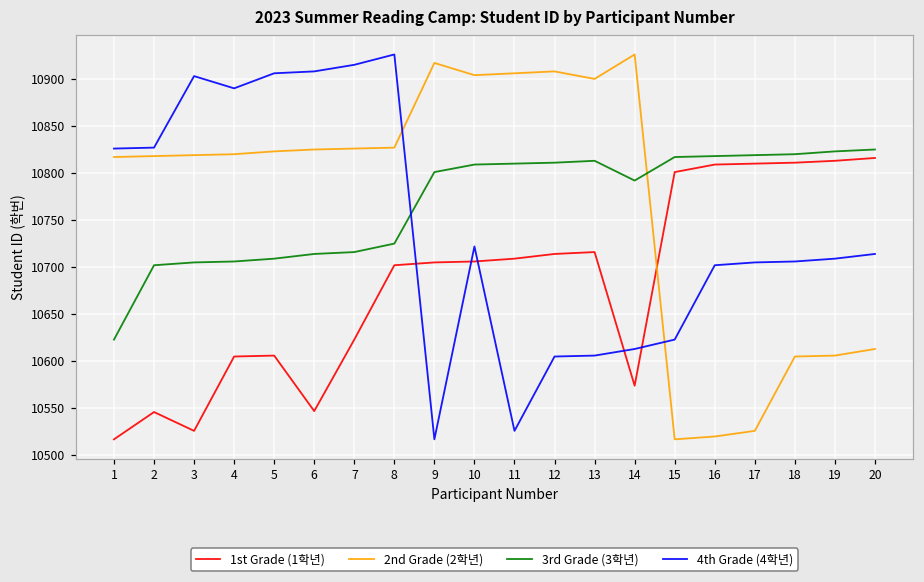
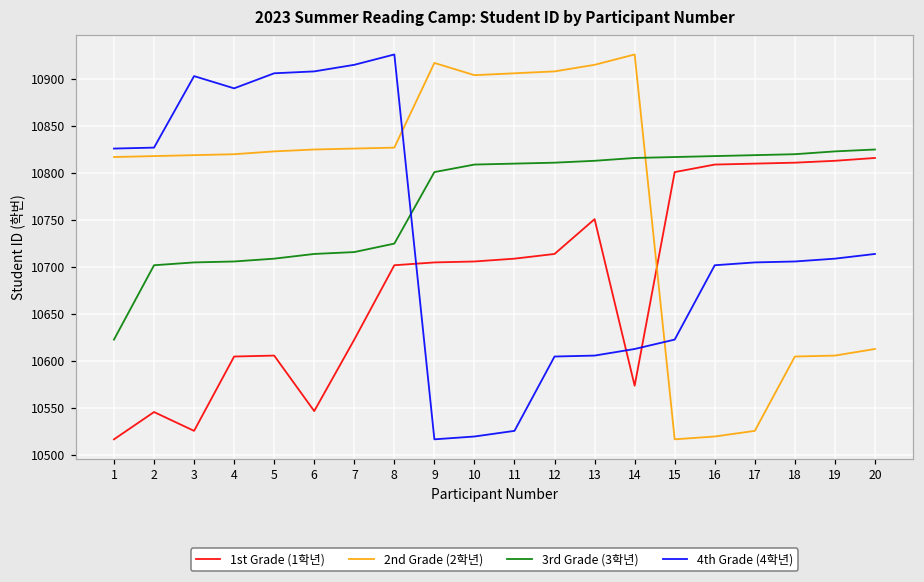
4th Grade (4학년), 10: 10720 -> 10520
1st Grade (1학년), 13: 10720 -> 10750
2nd Grade (2학년), 13: 10900 -> 10920
3rd Grade (3학년), 14: 10790 -> 10820
